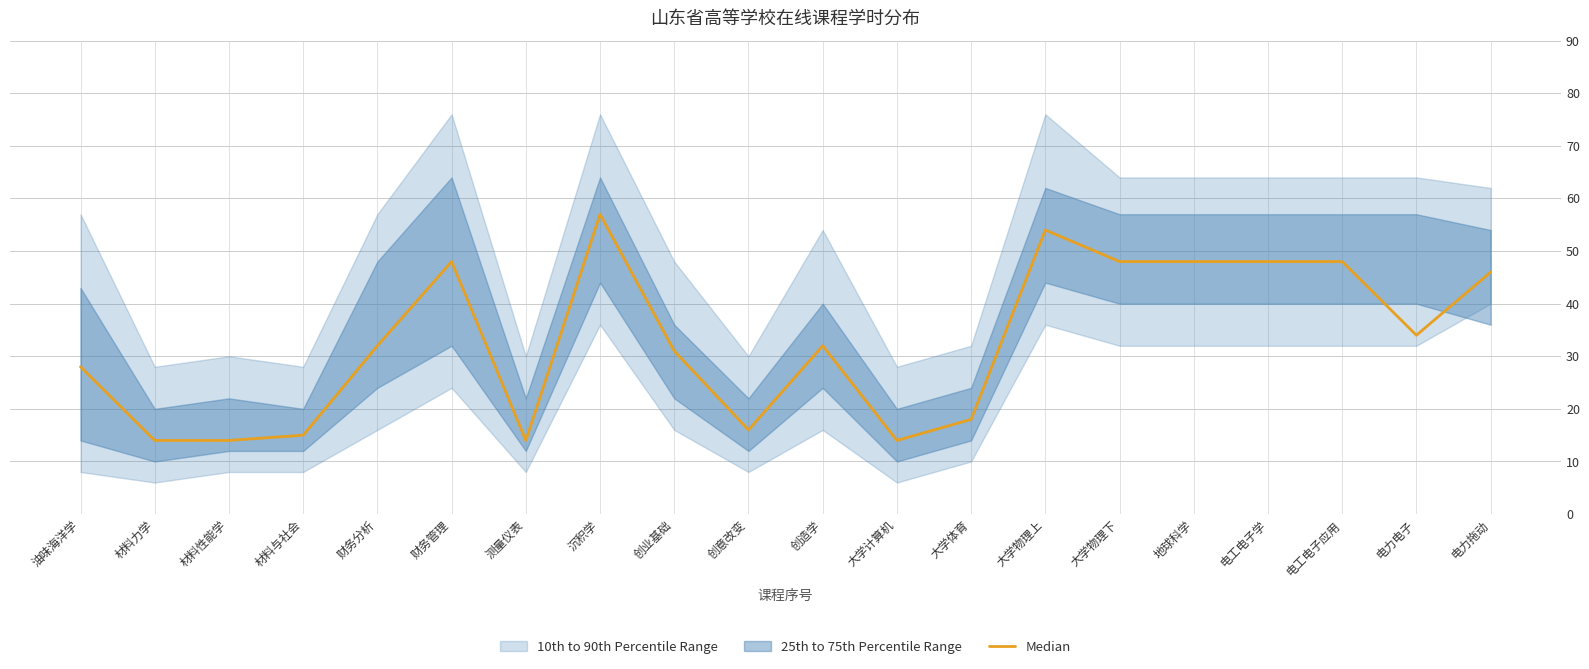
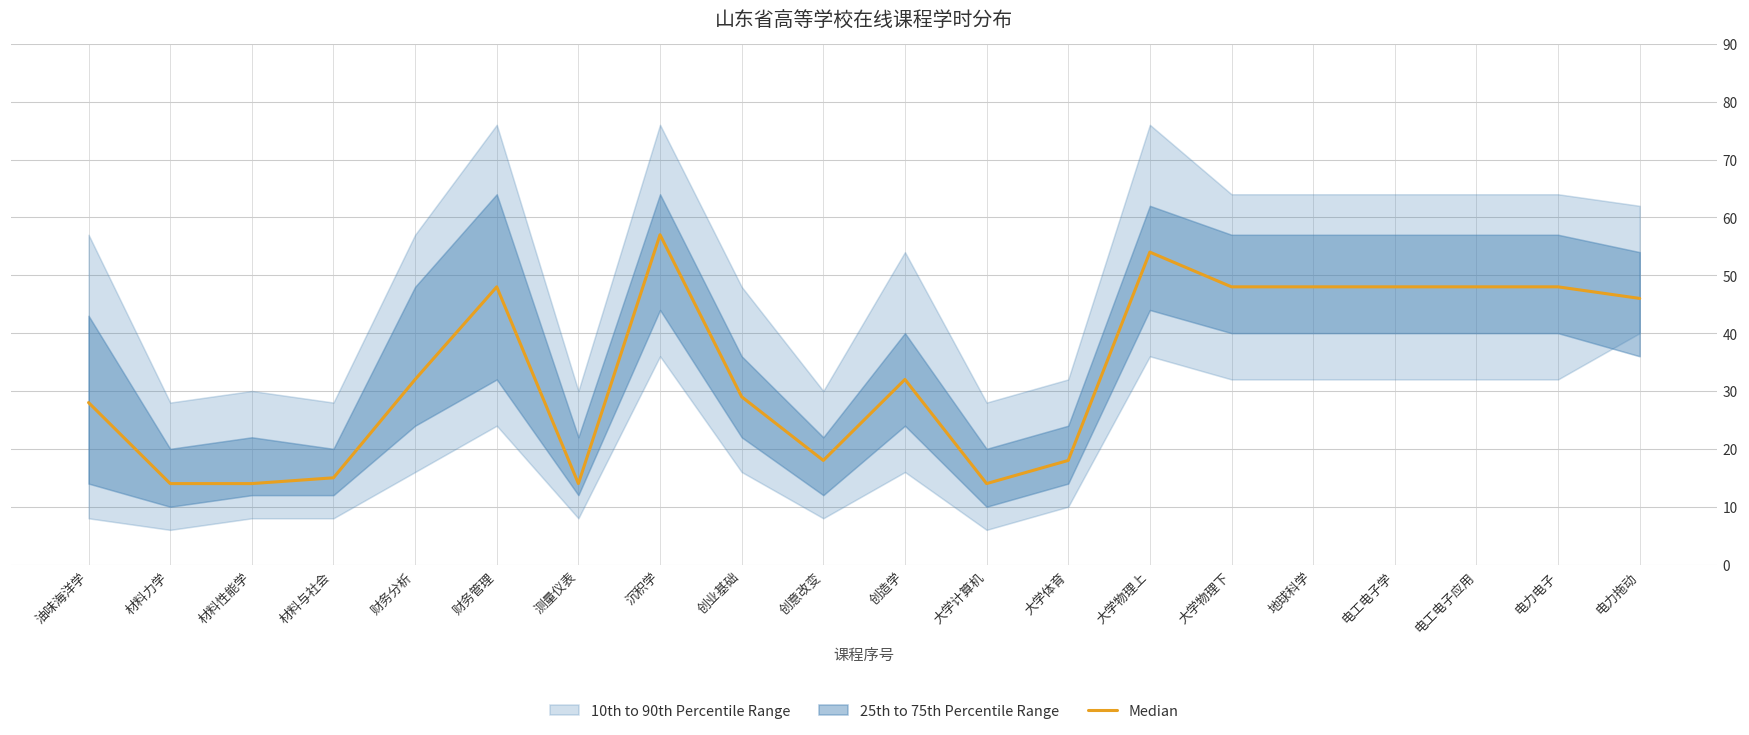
Median, 创业基础: 31 -> 29
Median, 创意改变: 16 -> 18
Median, 电力电子: 34 -> 48
